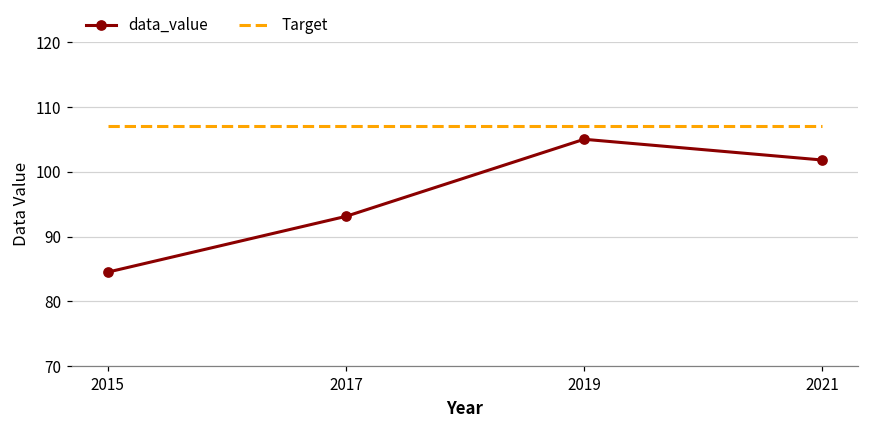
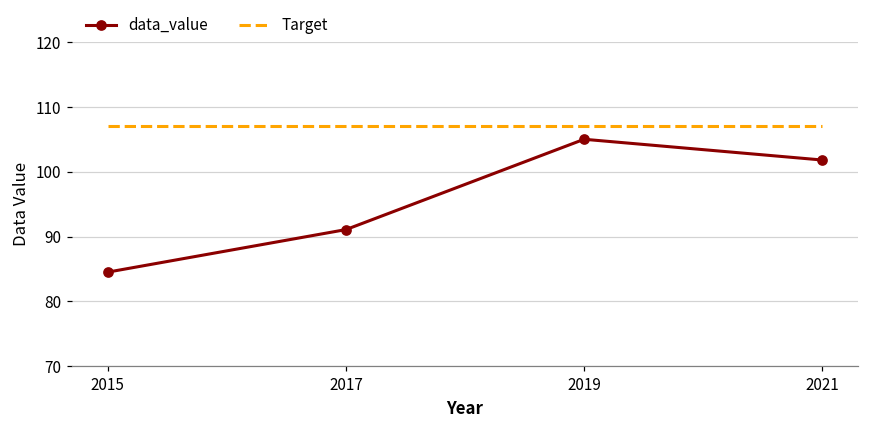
data_value, 2017: 93 -> 91
